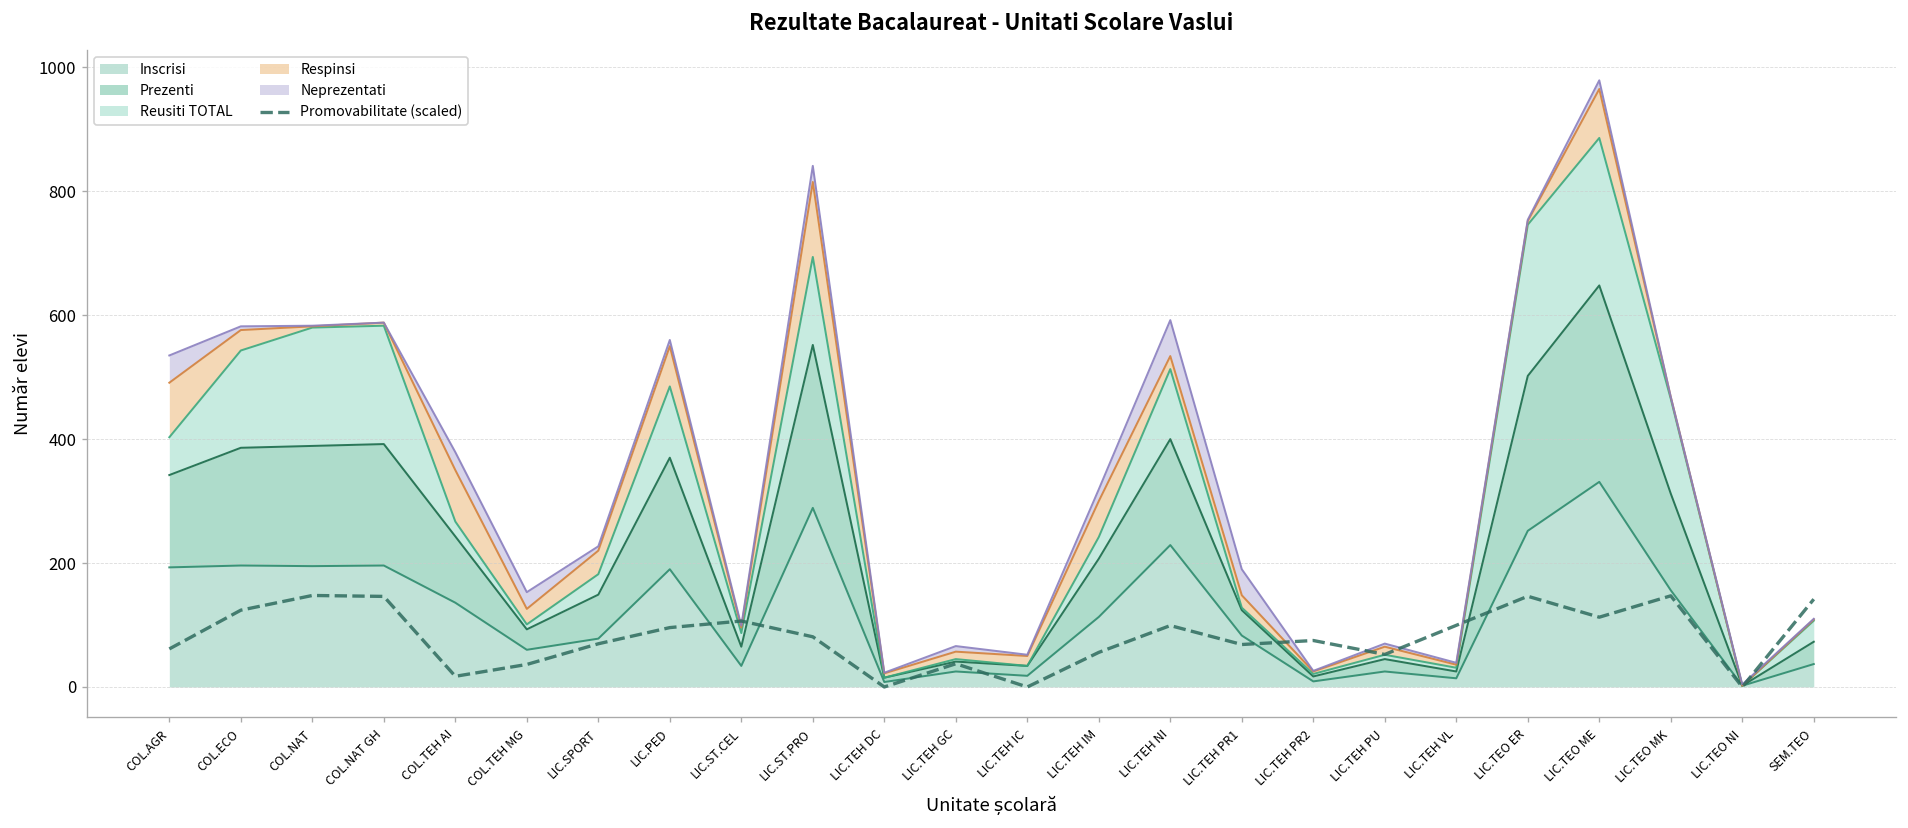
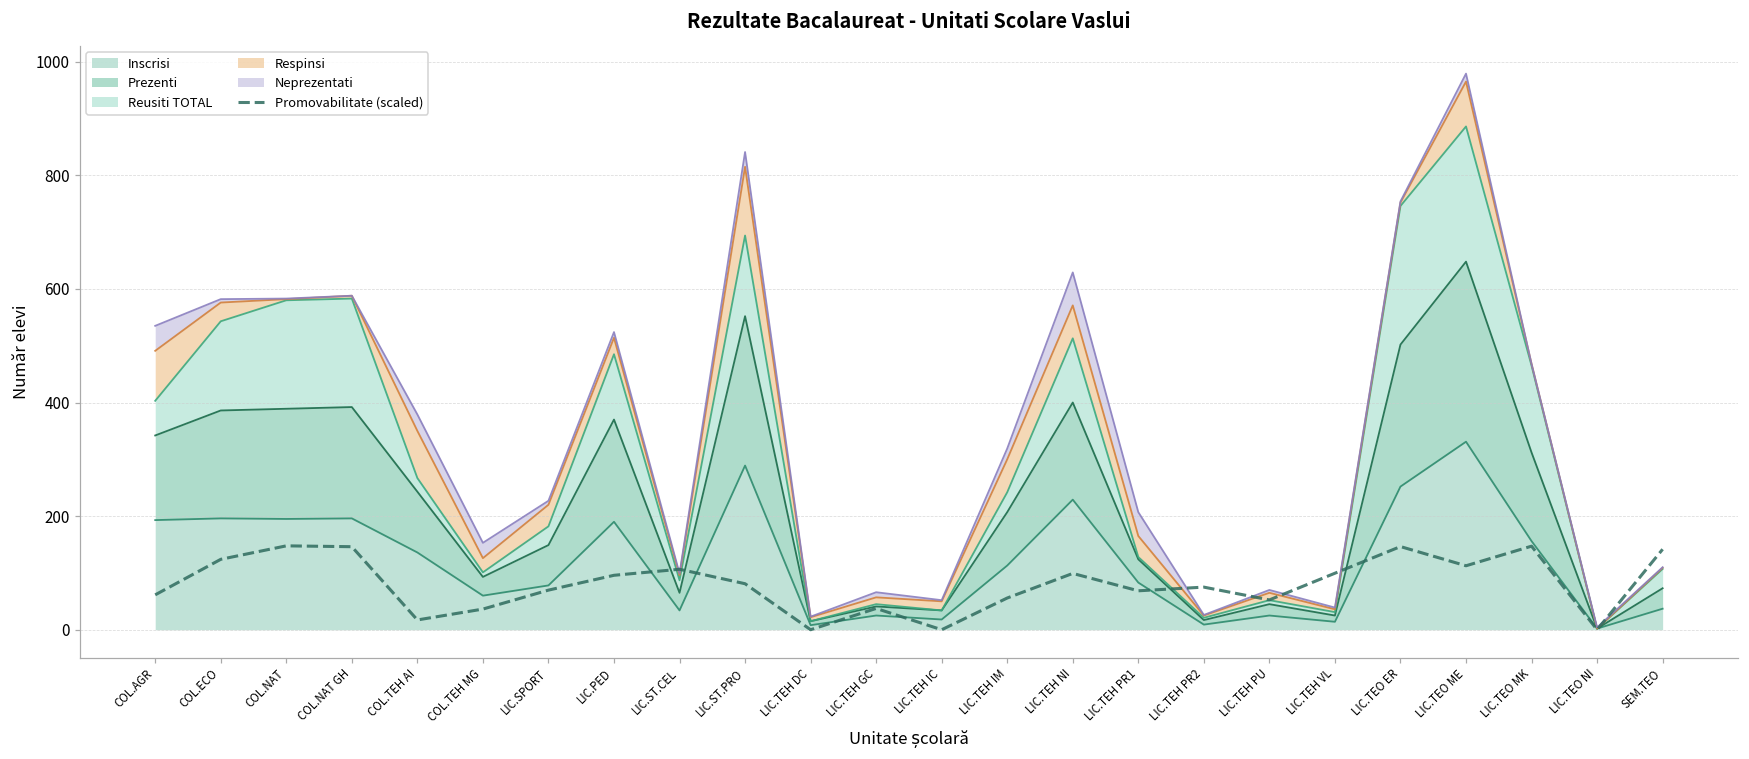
Respinsi, LIC.PED: 70 -> 30
Respinsi, LIC.TEH NI: 20 -> 60
Respinsi, LIC.TEH PR1: 20 -> 40
